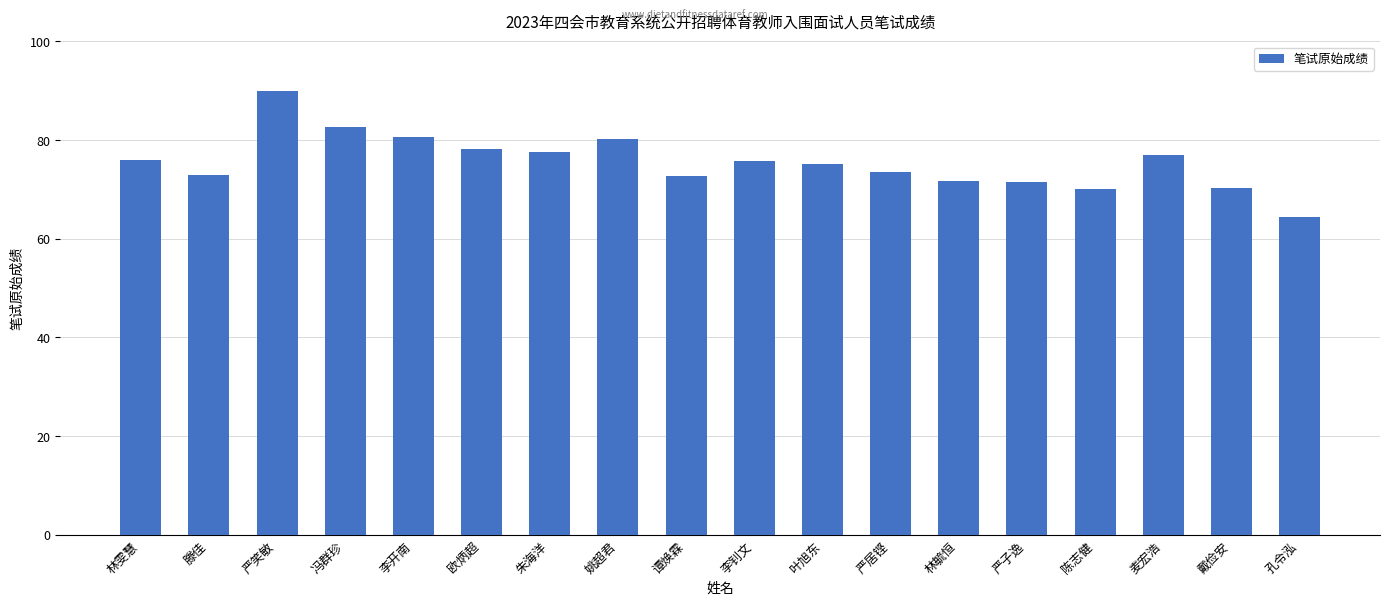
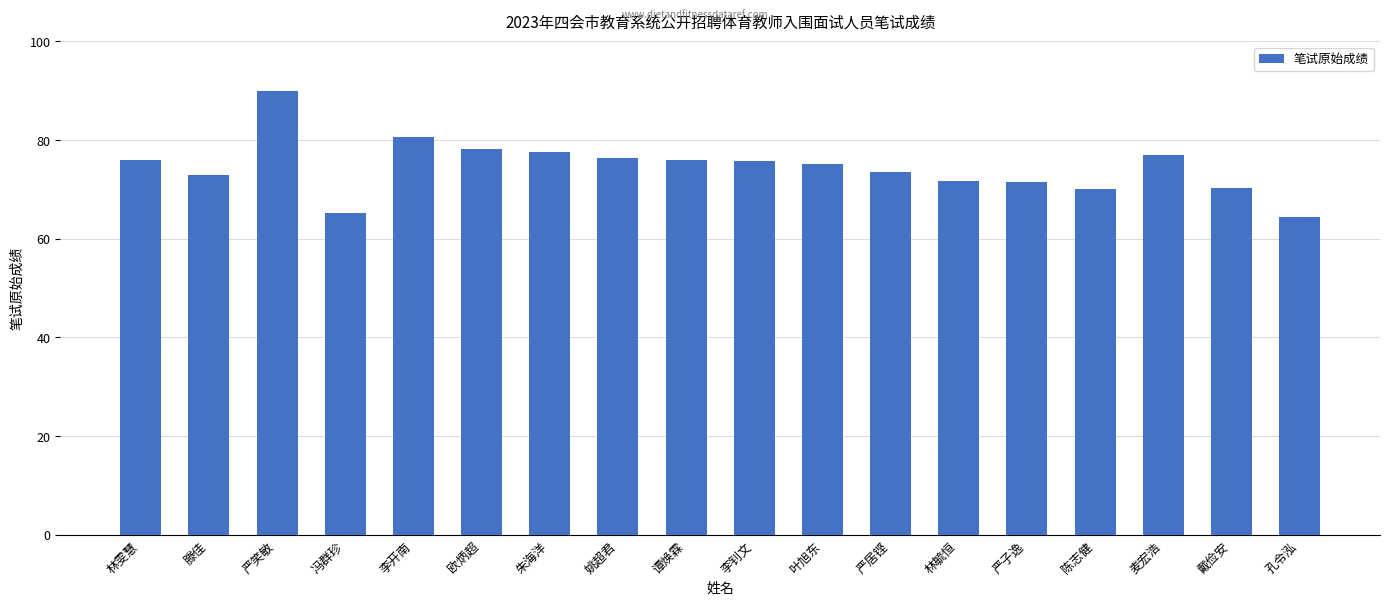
冯群珍: 83 -> 65
姚超君: 80 -> 76
谭焕霖: 73 -> 76
